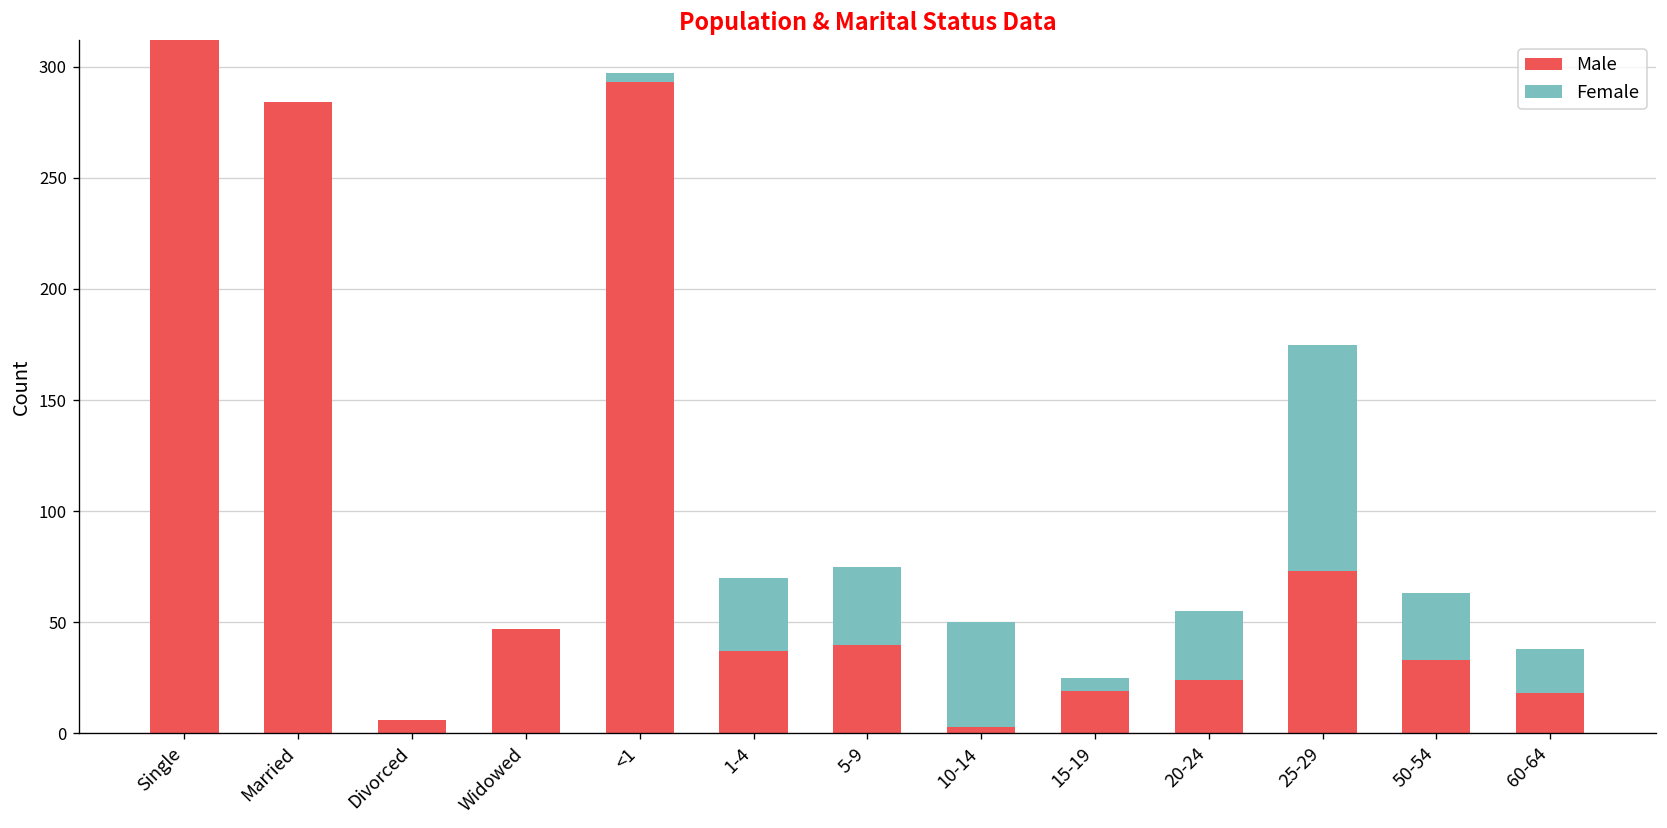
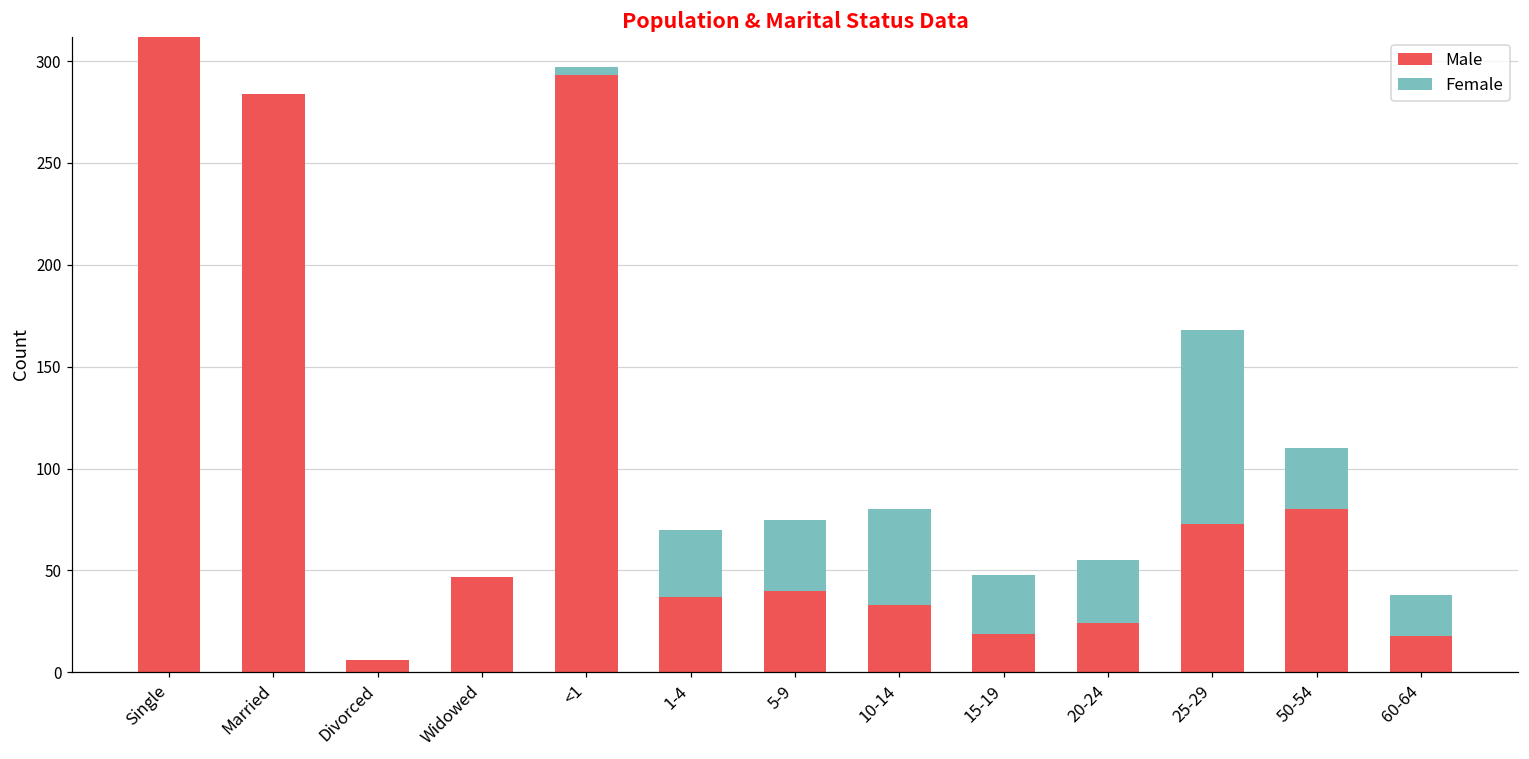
Male, 10-14: 3 -> 33
Female, 15-19: 6 -> 29
Female, 25-29: 102 -> 95
Male, 50-54: 33 -> 80
